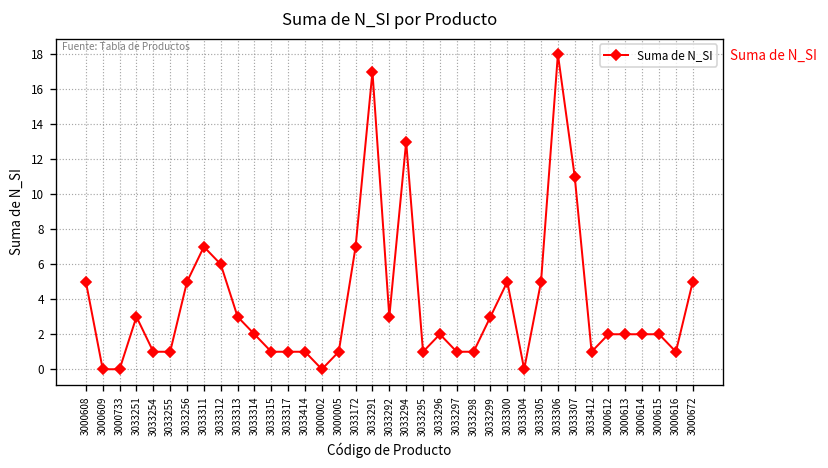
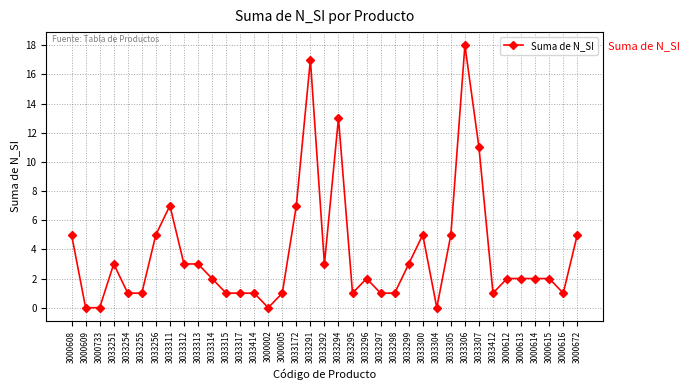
3033312: 6 -> 3
